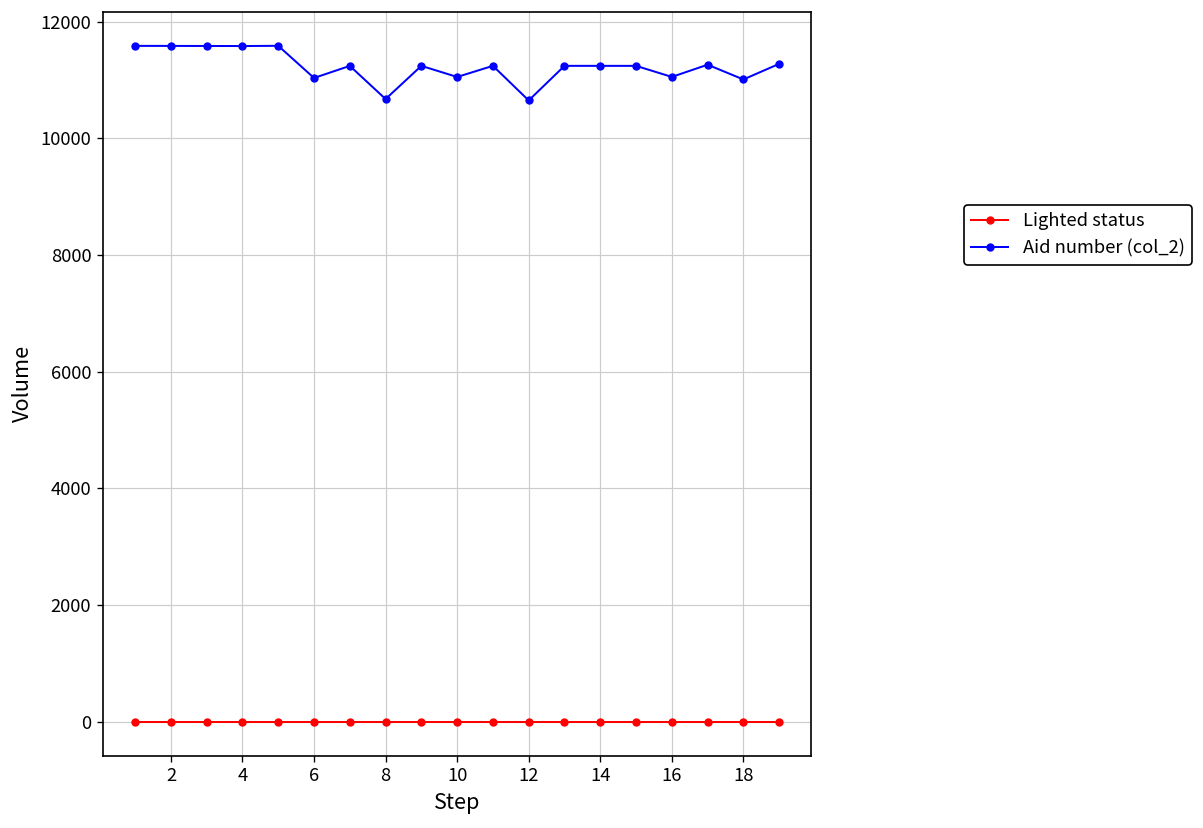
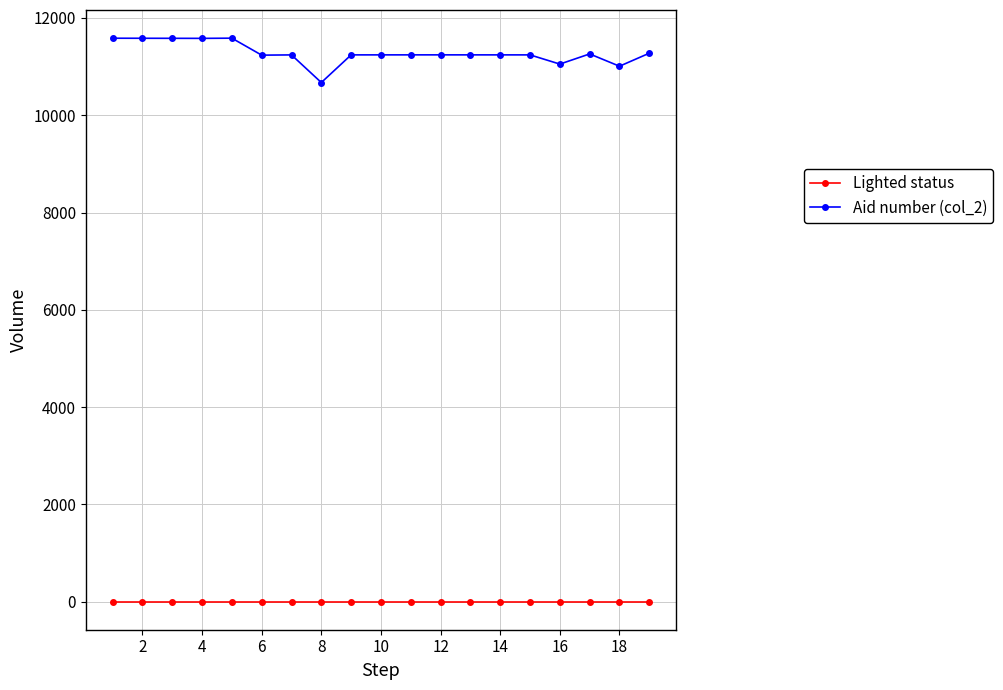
Aid number (col_2), 6: 11000 -> 11200
Aid number (col_2), 10: 11100 -> 11200
Aid number (col_2), 12: 10600 -> 11200
